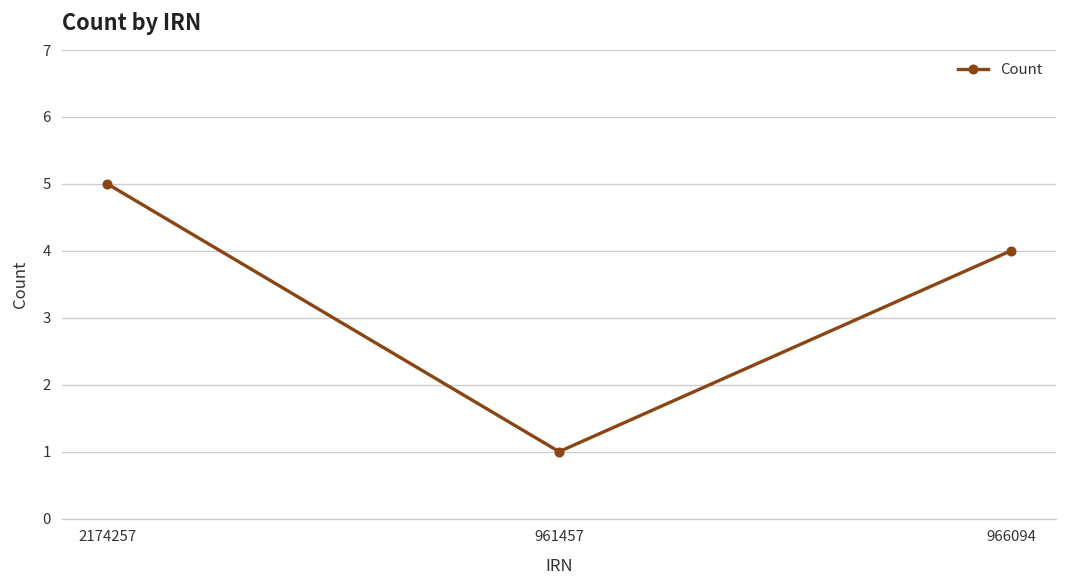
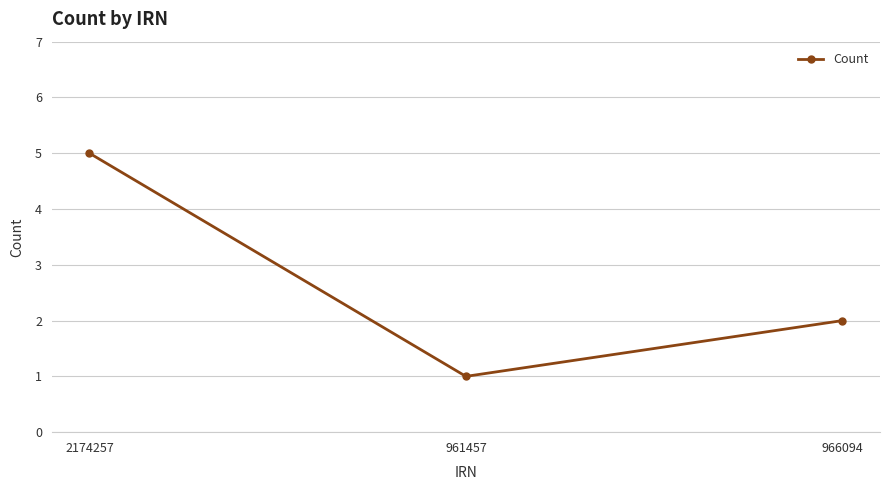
966094: 4 -> 2
